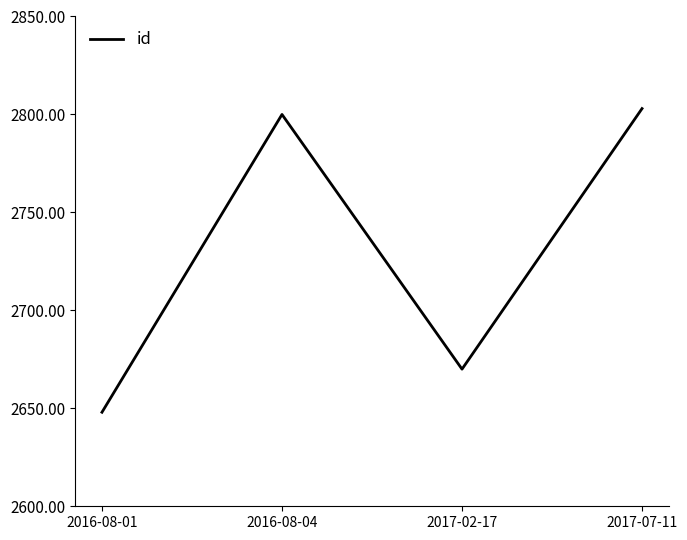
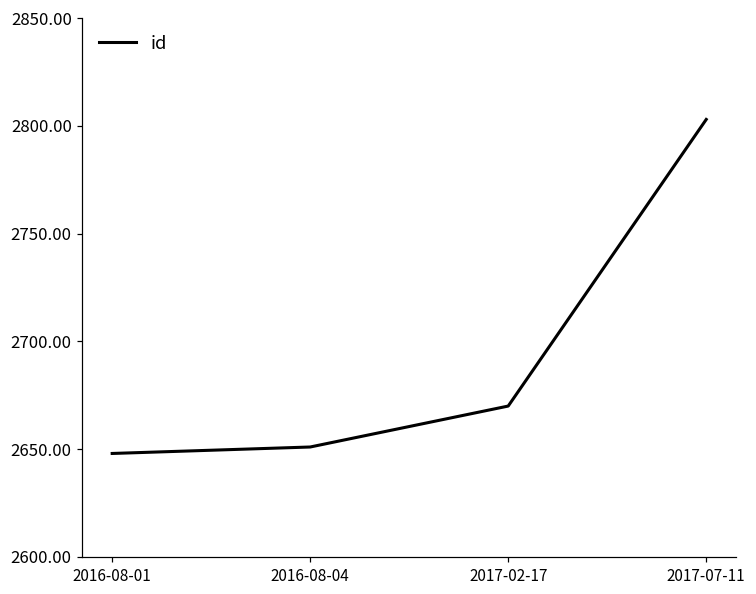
2016-08-04: 2800 -> 2651
